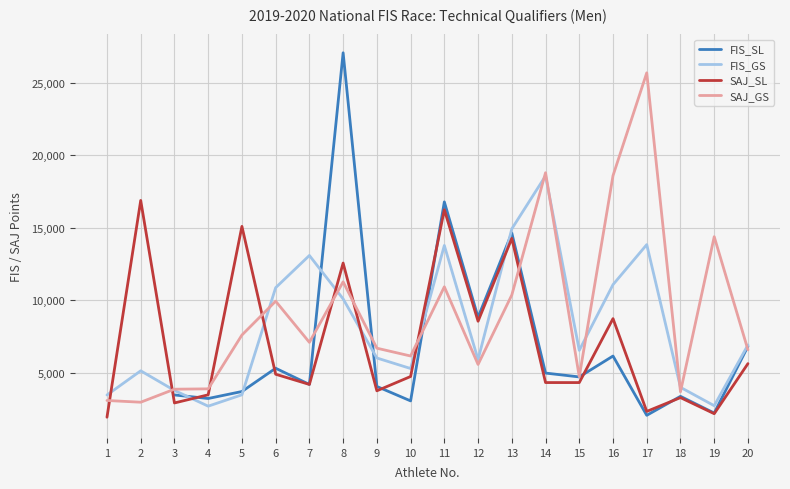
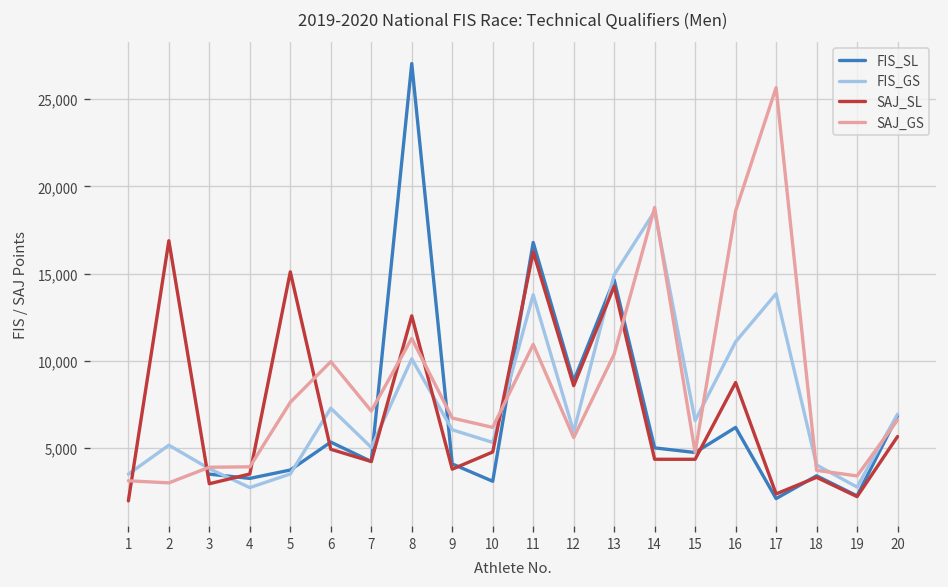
FIS_GS, 6: 10,900 -> 7,300
FIS_GS, 7: 13,100 -> 5,000
SAJ_GS, 19: 14,400 -> 3,400
